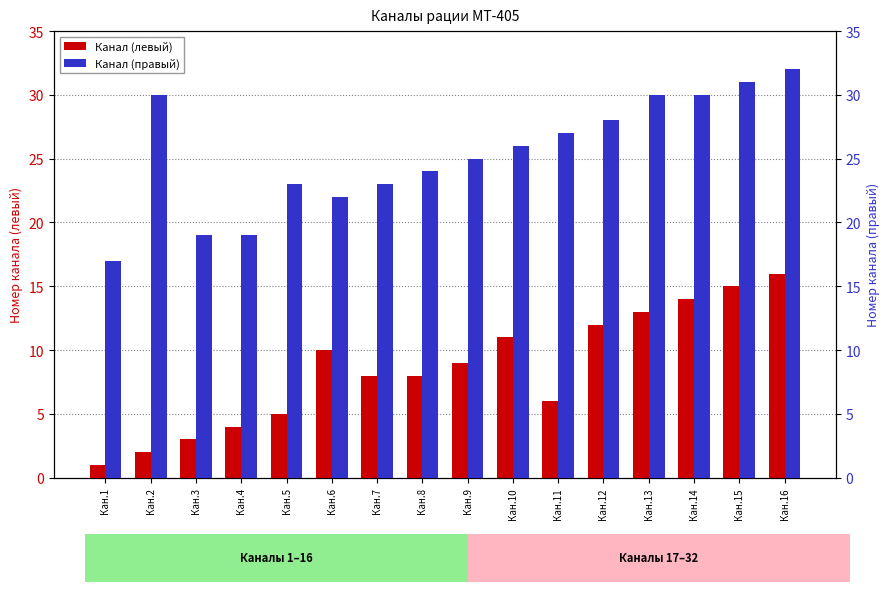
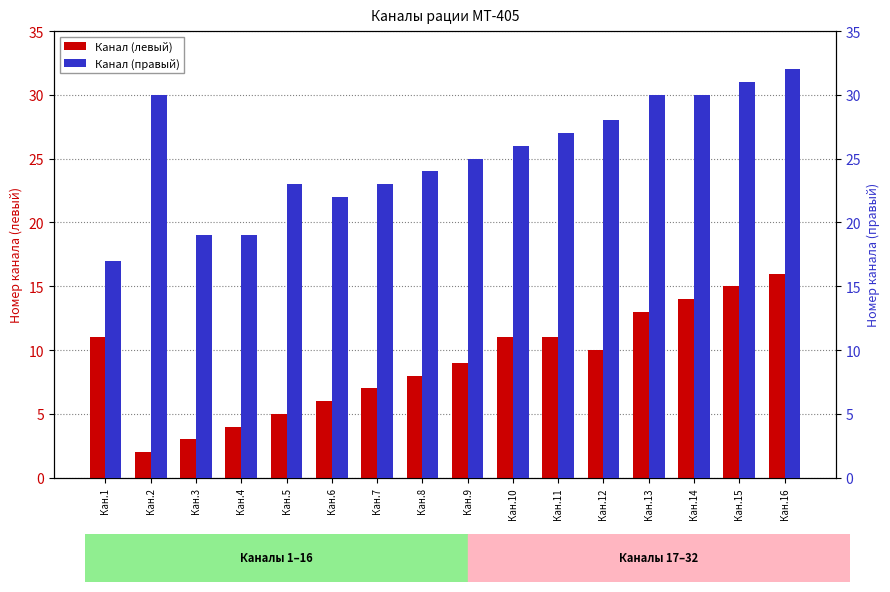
Канал (левый), Кан.1: 1 -> 11
Канал (левый), Кан.6: 10 -> 6
Канал (левый), Кан.7: 8 -> 7
Канал (левый), Кан.11: 6 -> 11
Канал (левый), Кан.12: 12 -> 10
